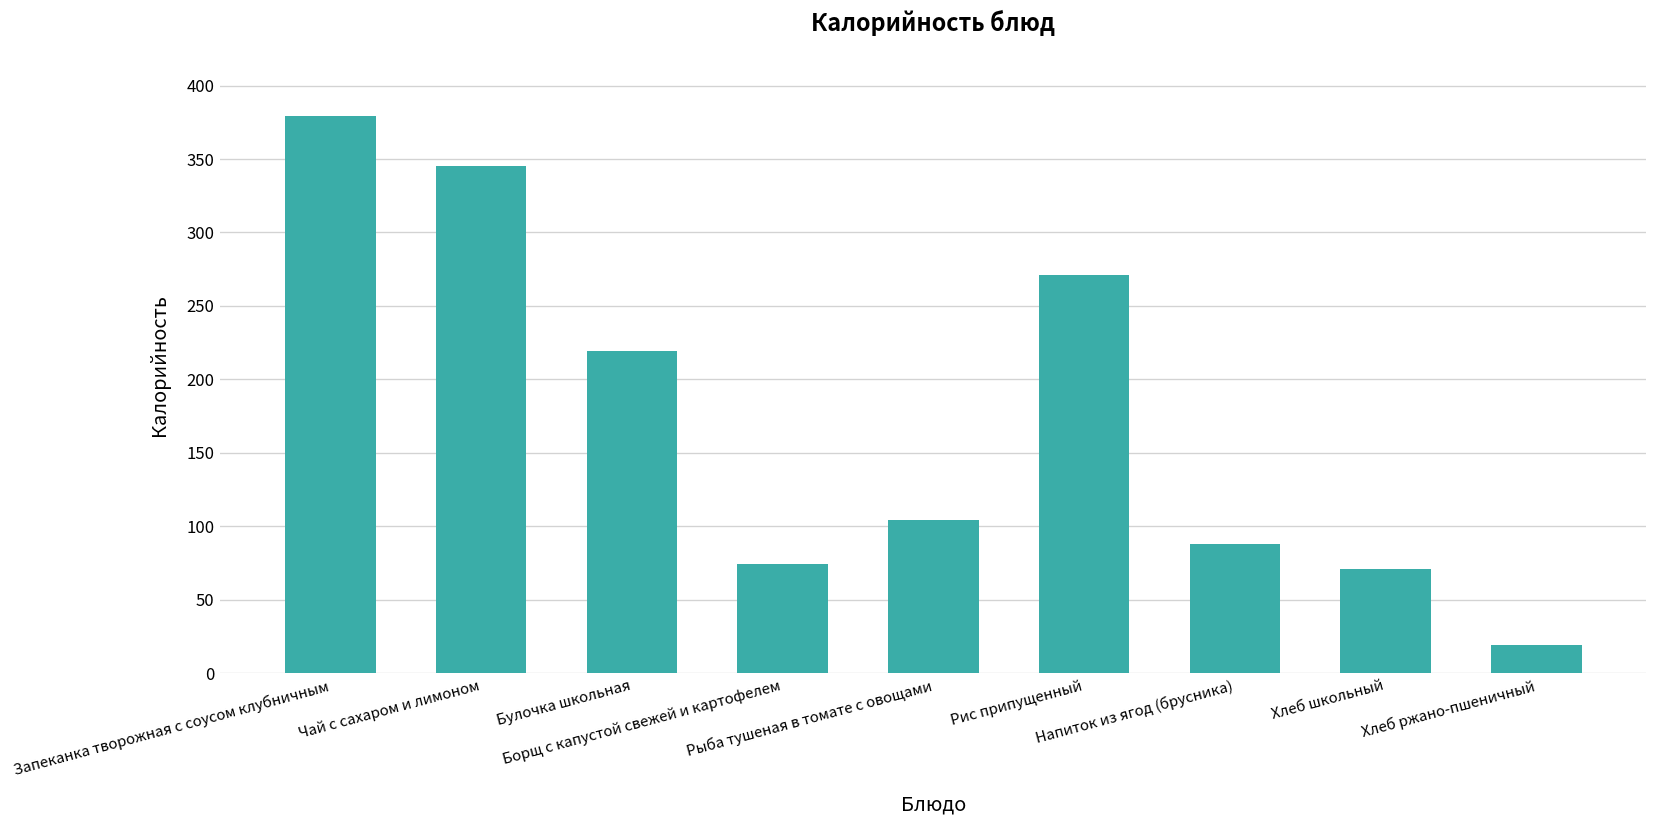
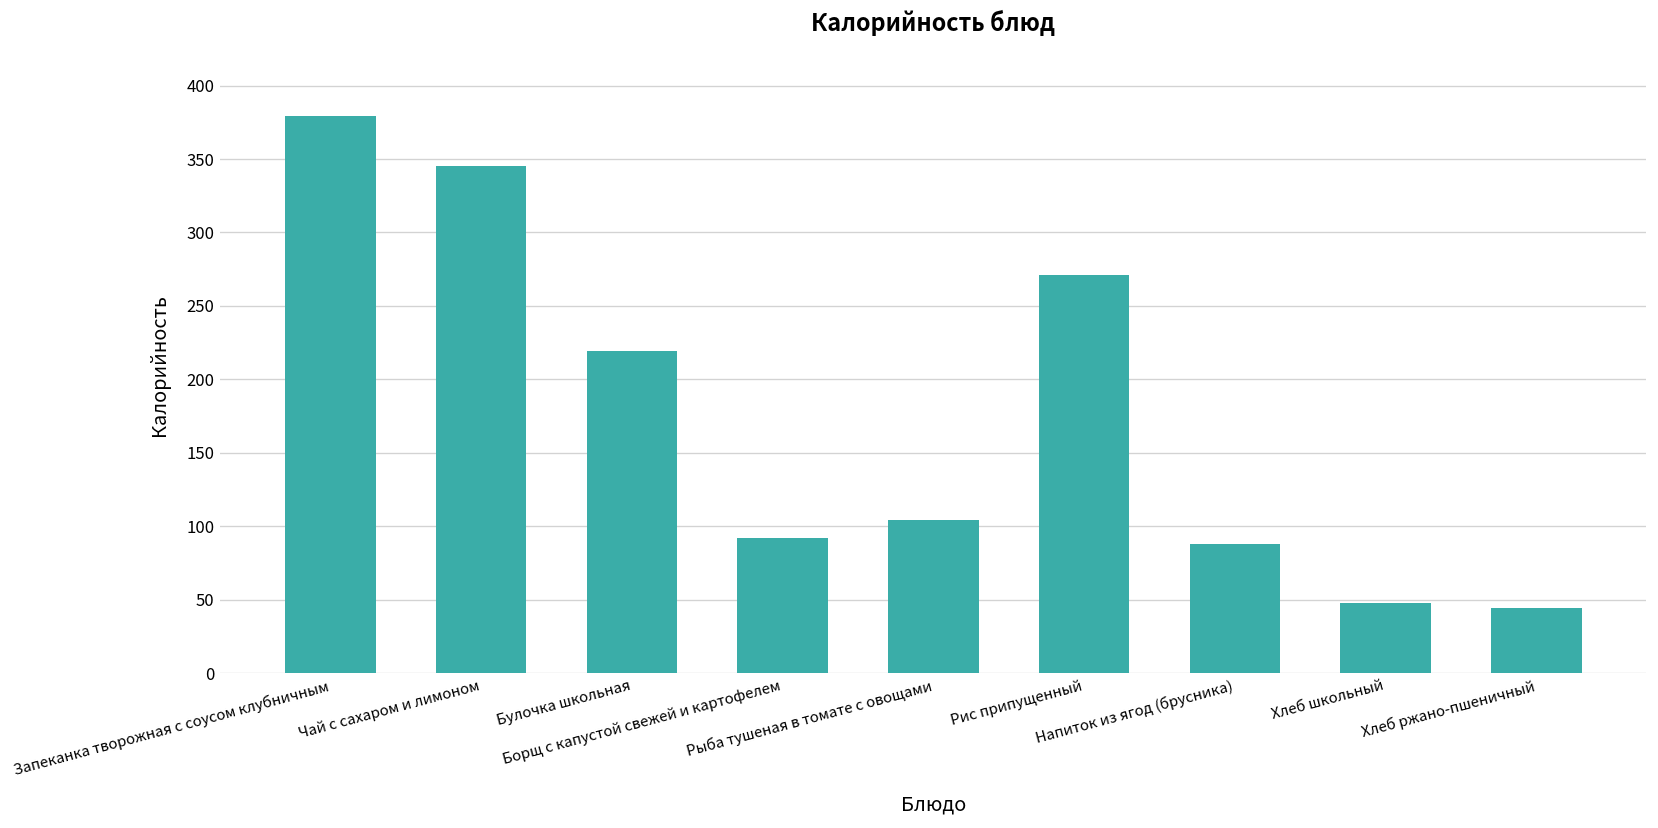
Борщ с капустой свежей и картофелем: 74 -> 92
Хлеб школьный: 71 -> 48
Хлеб ржано-пшеничный: 19 -> 44
